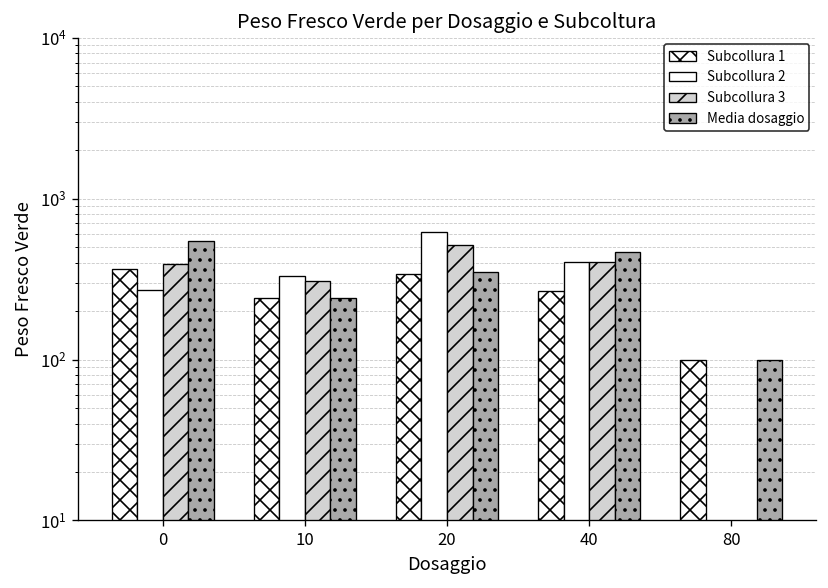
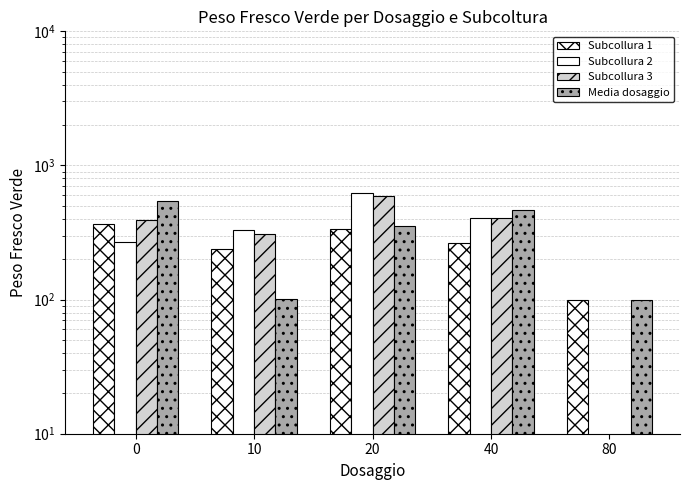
Media dosaggio, 10: 240 -> 100
Subcollura 3, 20: 510 -> 600
